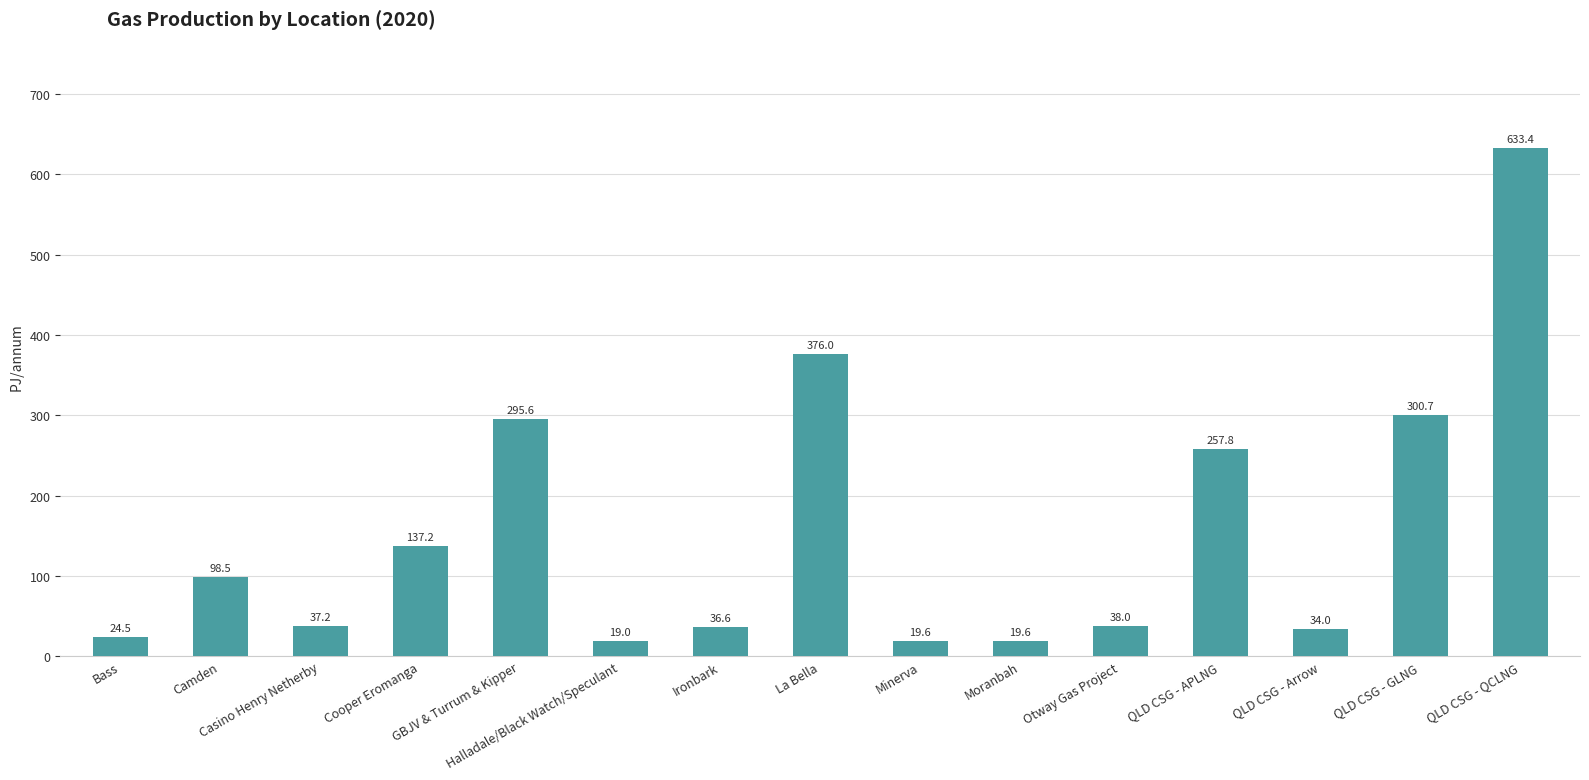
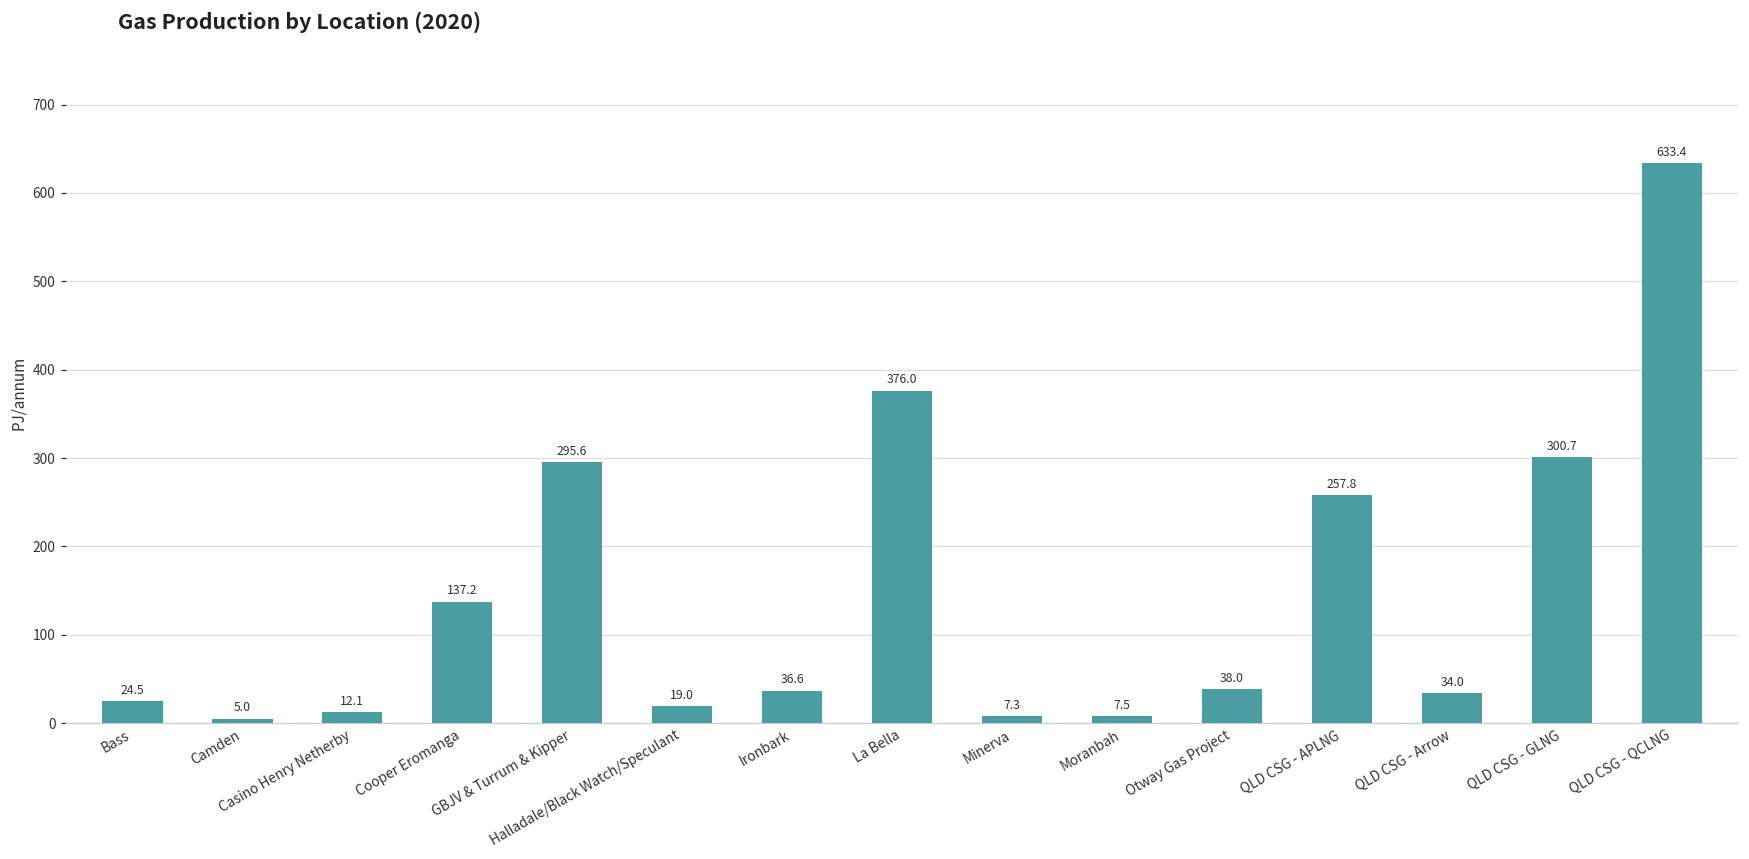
Camden: 98.5 -> 5.0
Casino Henry Netherby: 37.2 -> 12.1
Minerva: 19.6 -> 7.3
Moranbah: 19.6 -> 7.5
